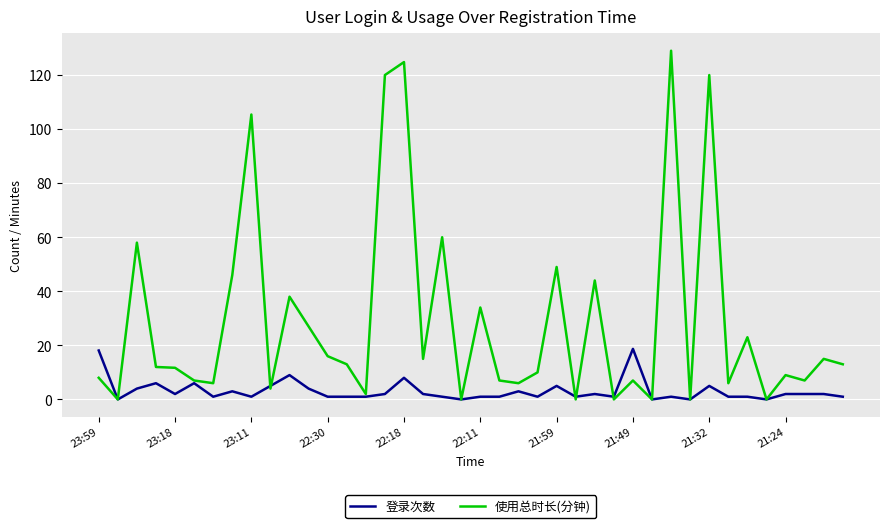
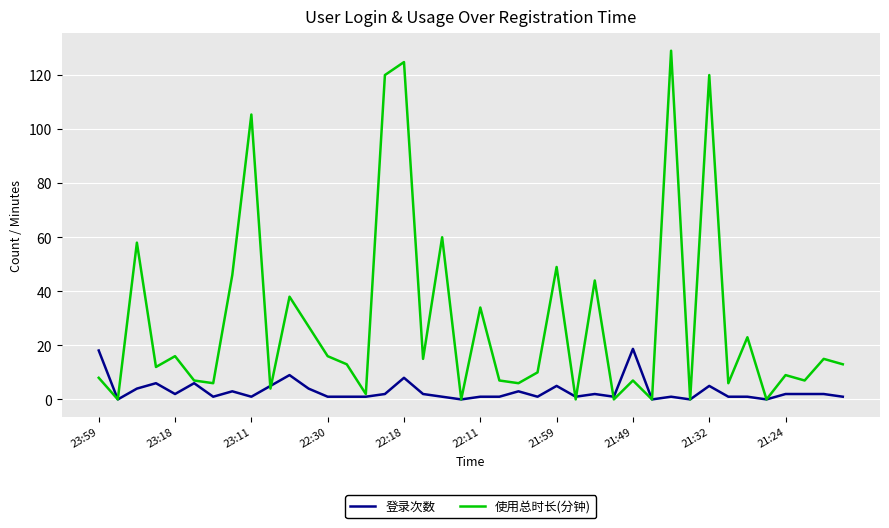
使用总时长(分钟), 23:18: 12 -> 16
